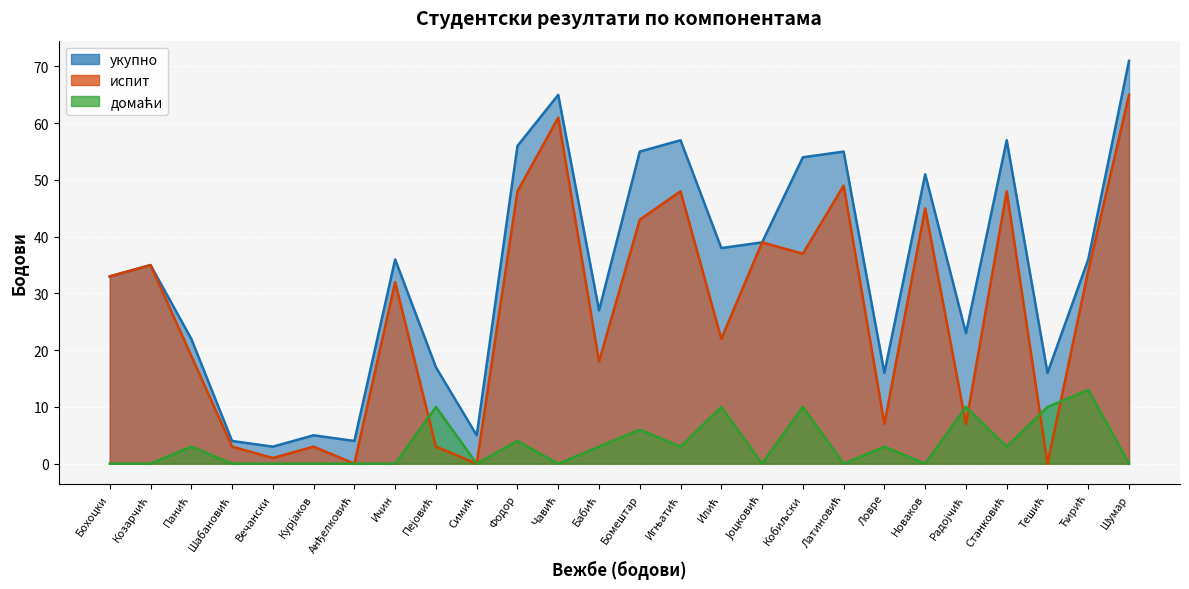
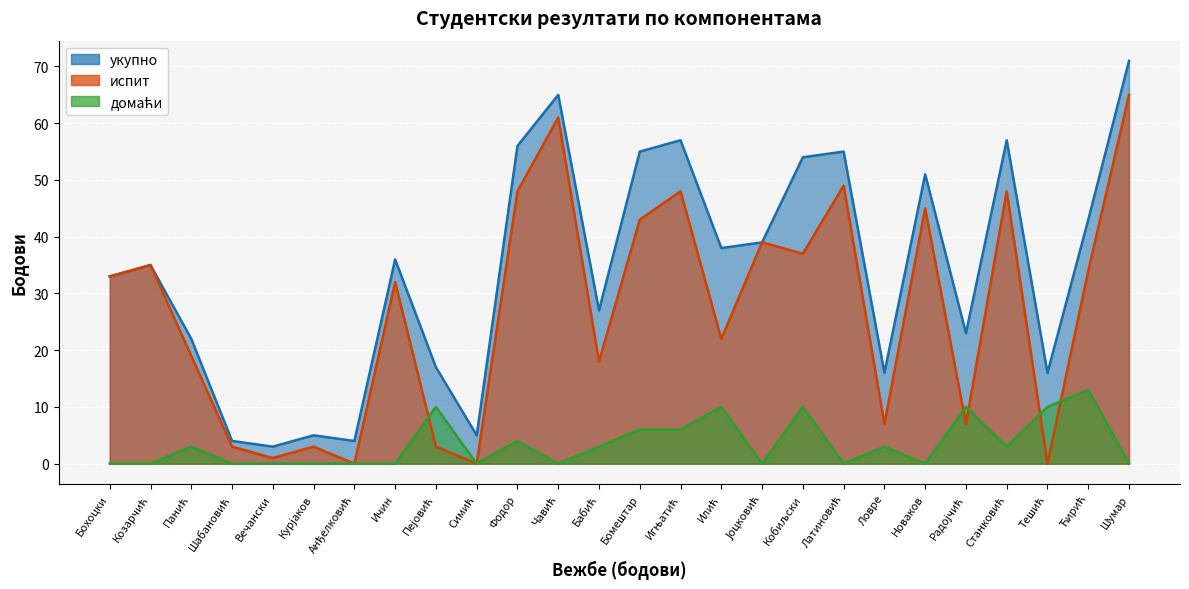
домаћи, Игњатић: 3 -> 6
укупно, Ћирић: 36 -> 43
